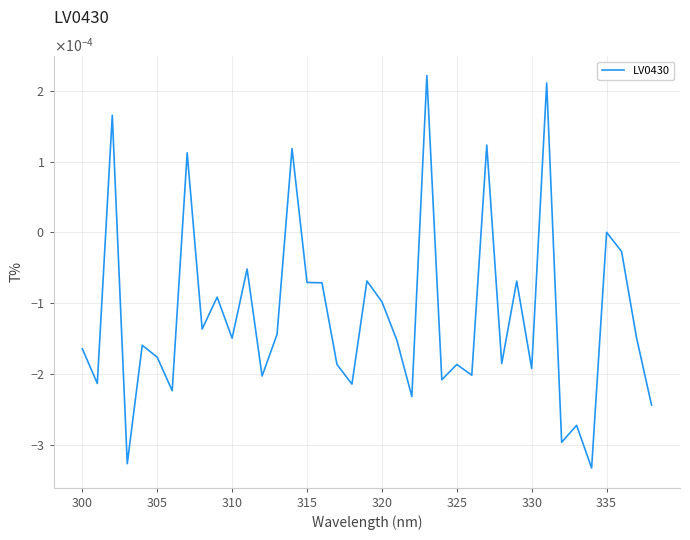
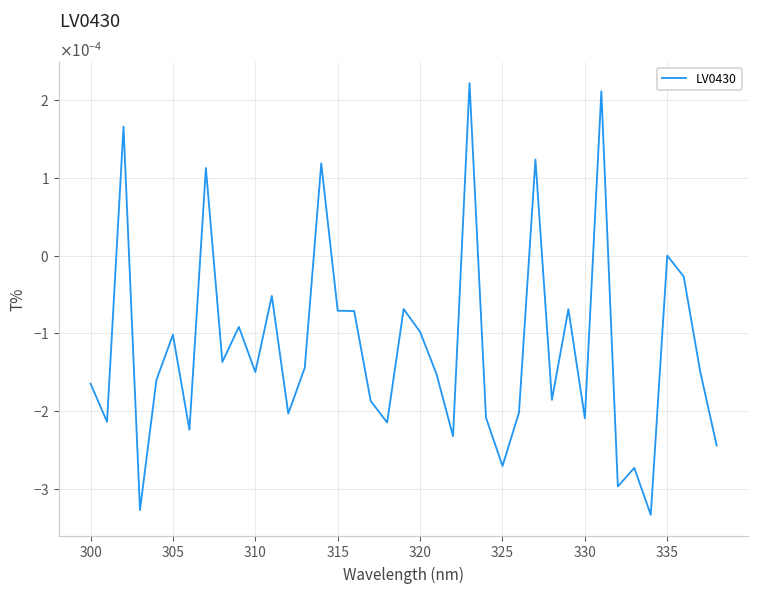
305: -0.00018 -> -0.00010
325: -0.00019 -> -0.00027
330: -0.00019 -> -0.00021
